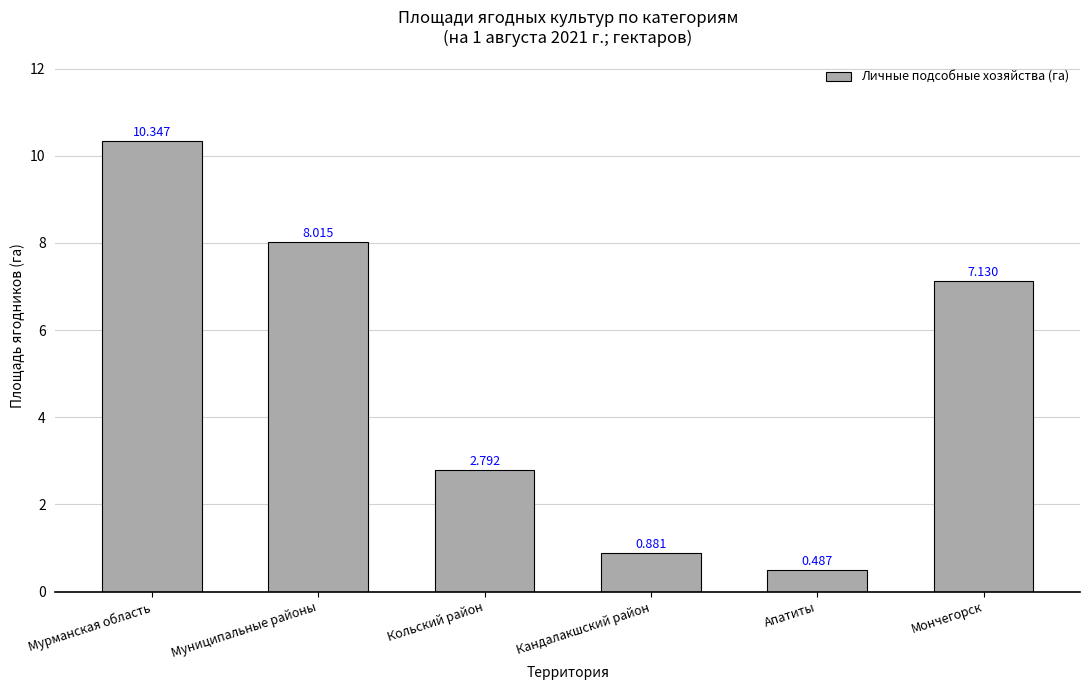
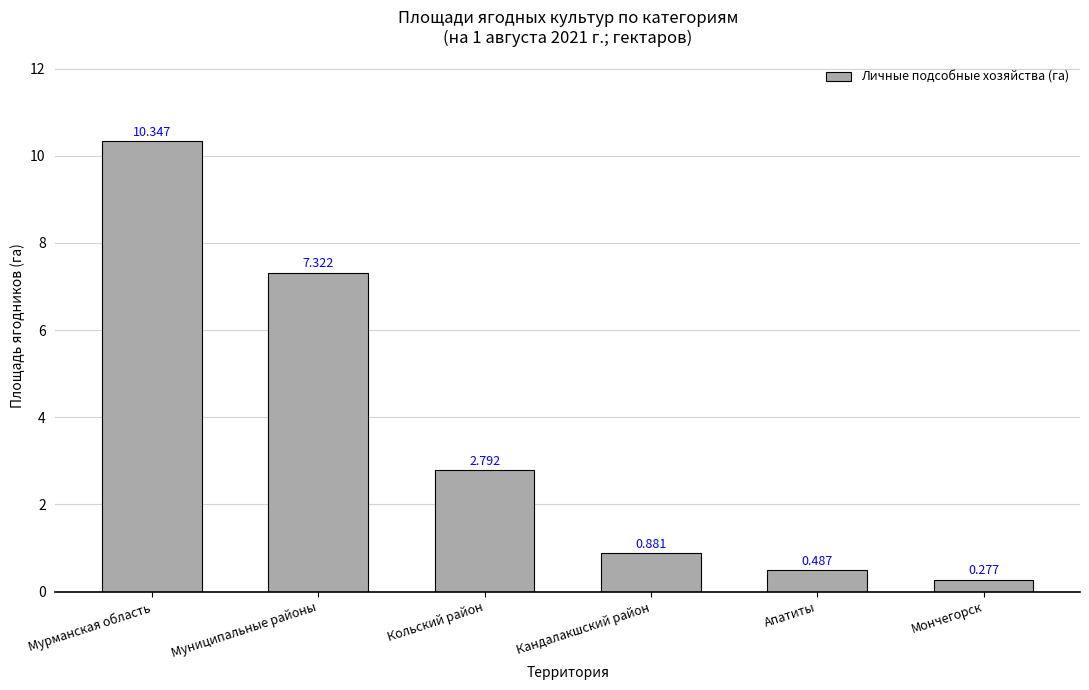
Муниципальные районы: 8.015 -> 7.322
Мончегорск: 7.130 -> 0.277
